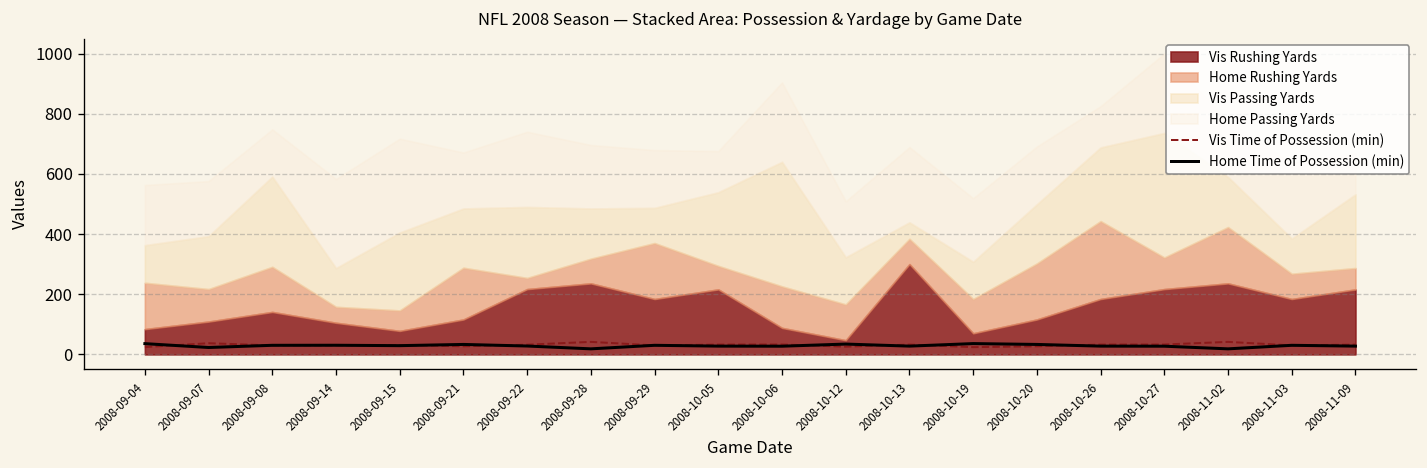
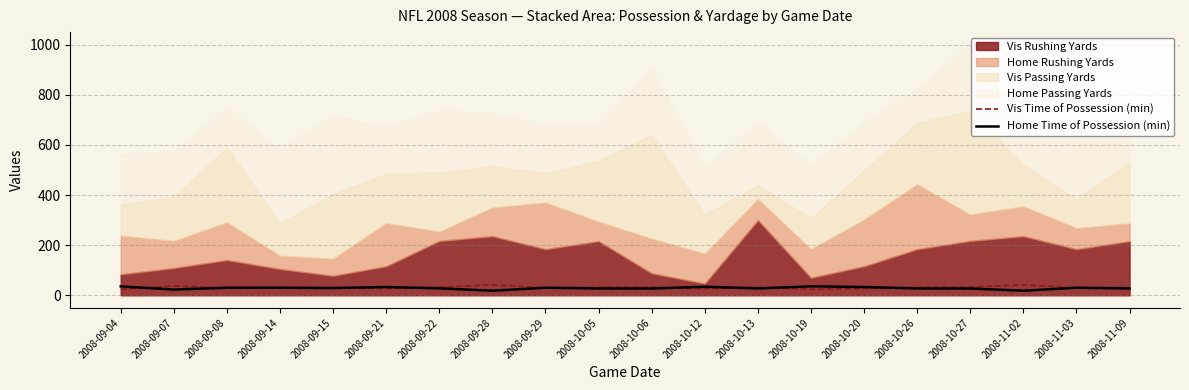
Home Rushing Yards, 2008-09-28: 80 -> 110
Home Rushing Yards, 2008-11-02: 190 -> 120
